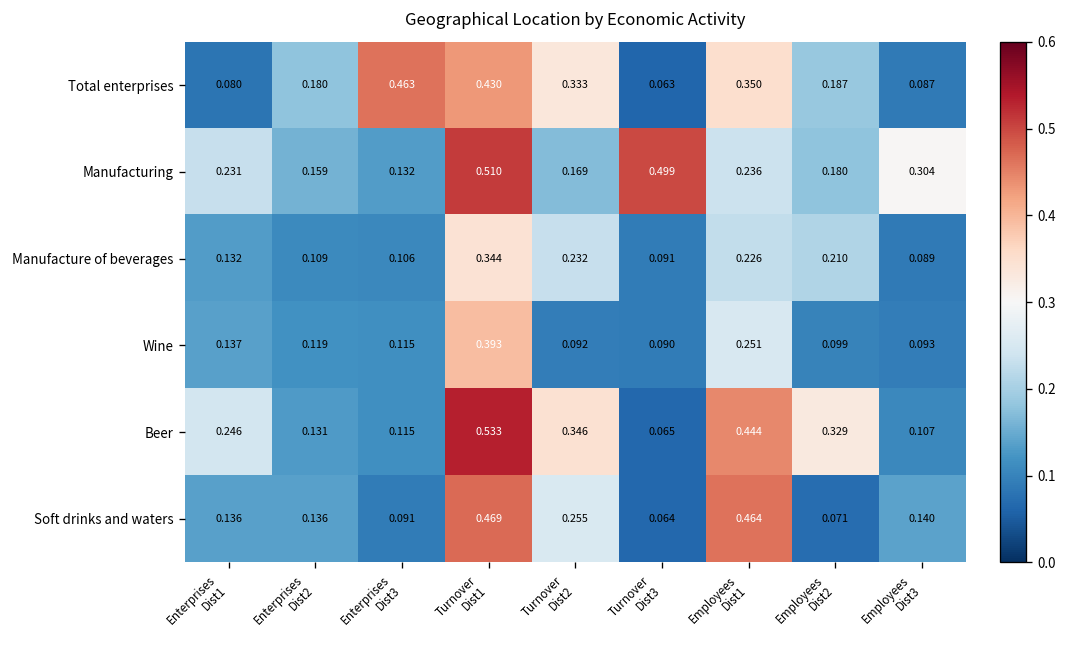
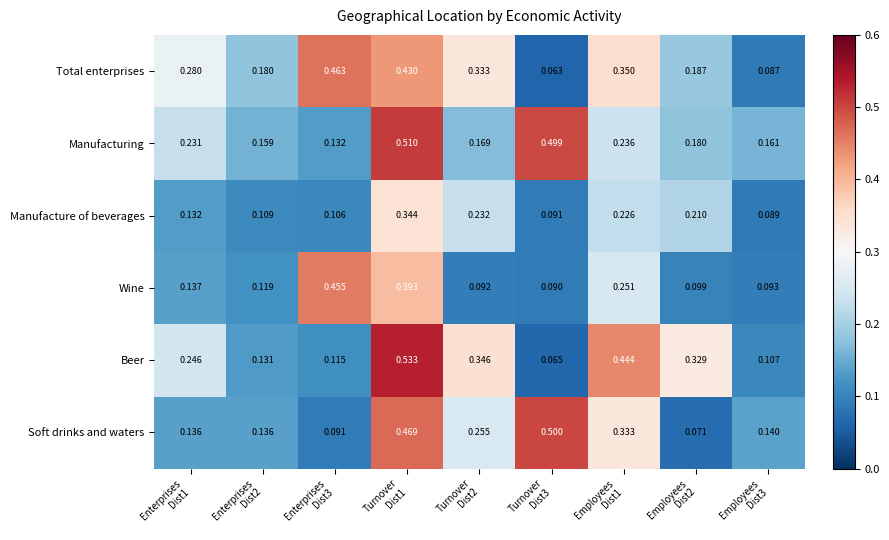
Total enterprises, Enterprises Dist1: 0.080 -> 0.280
Manufacturing, Employees Dist3: 0.304 -> 0.161
Wine, Enterprises Dist3: 0.115 -> 0.455
Soft drinks and waters, Turnover Dist3: 0.064 -> 0.500
Soft drinks and waters, Employees Dist1: 0.464 -> 0.333
